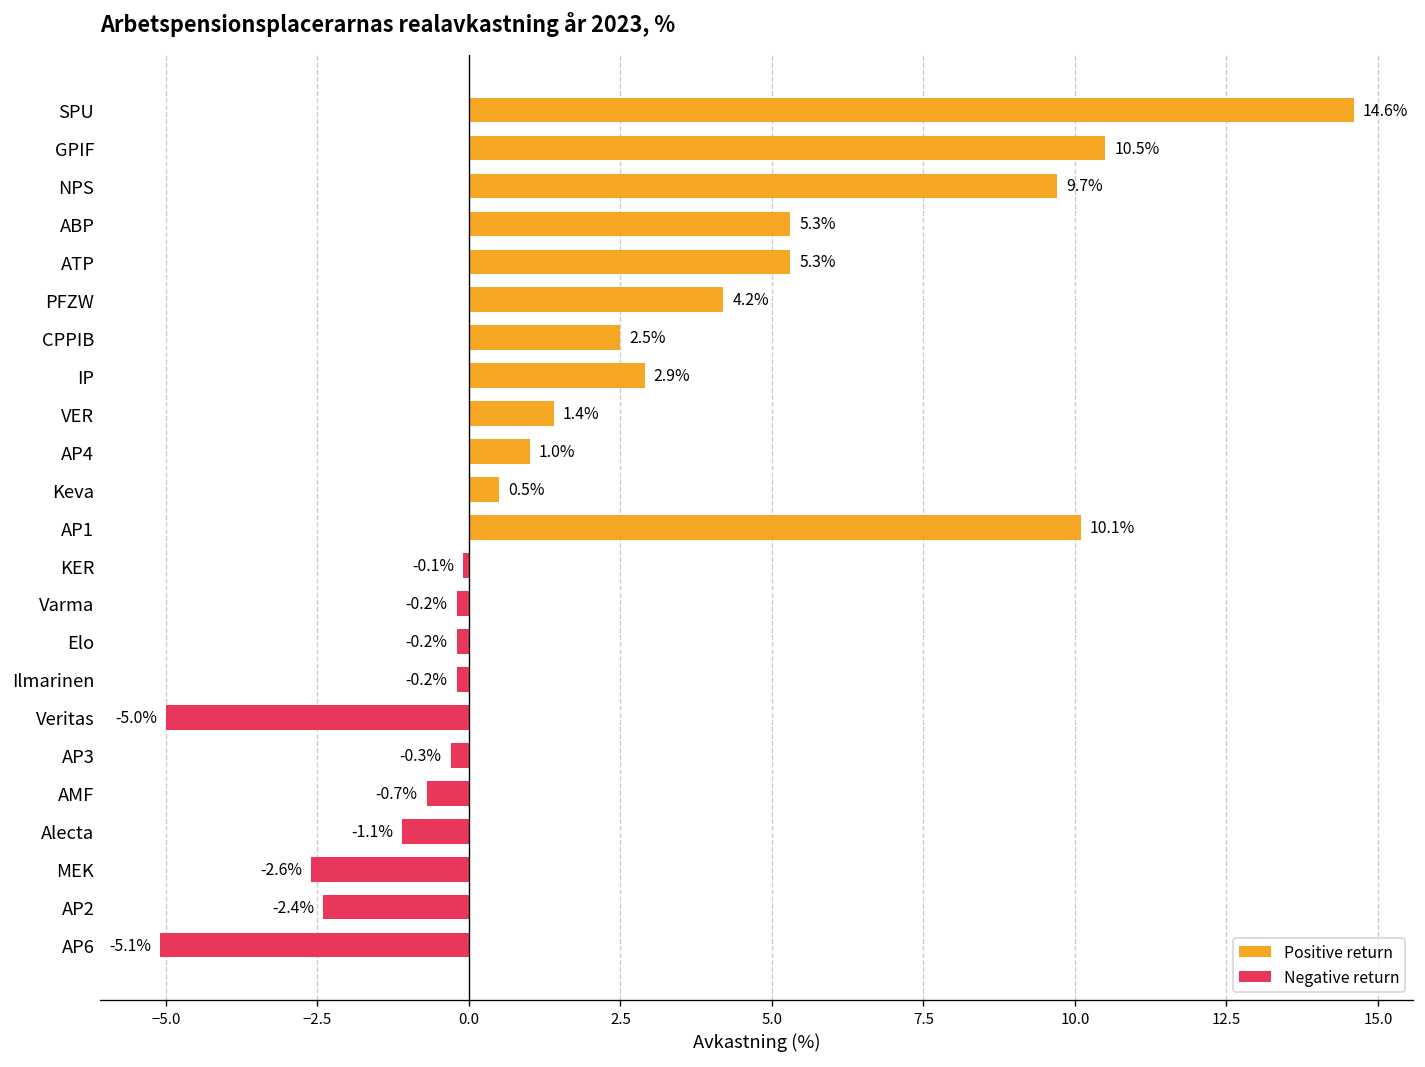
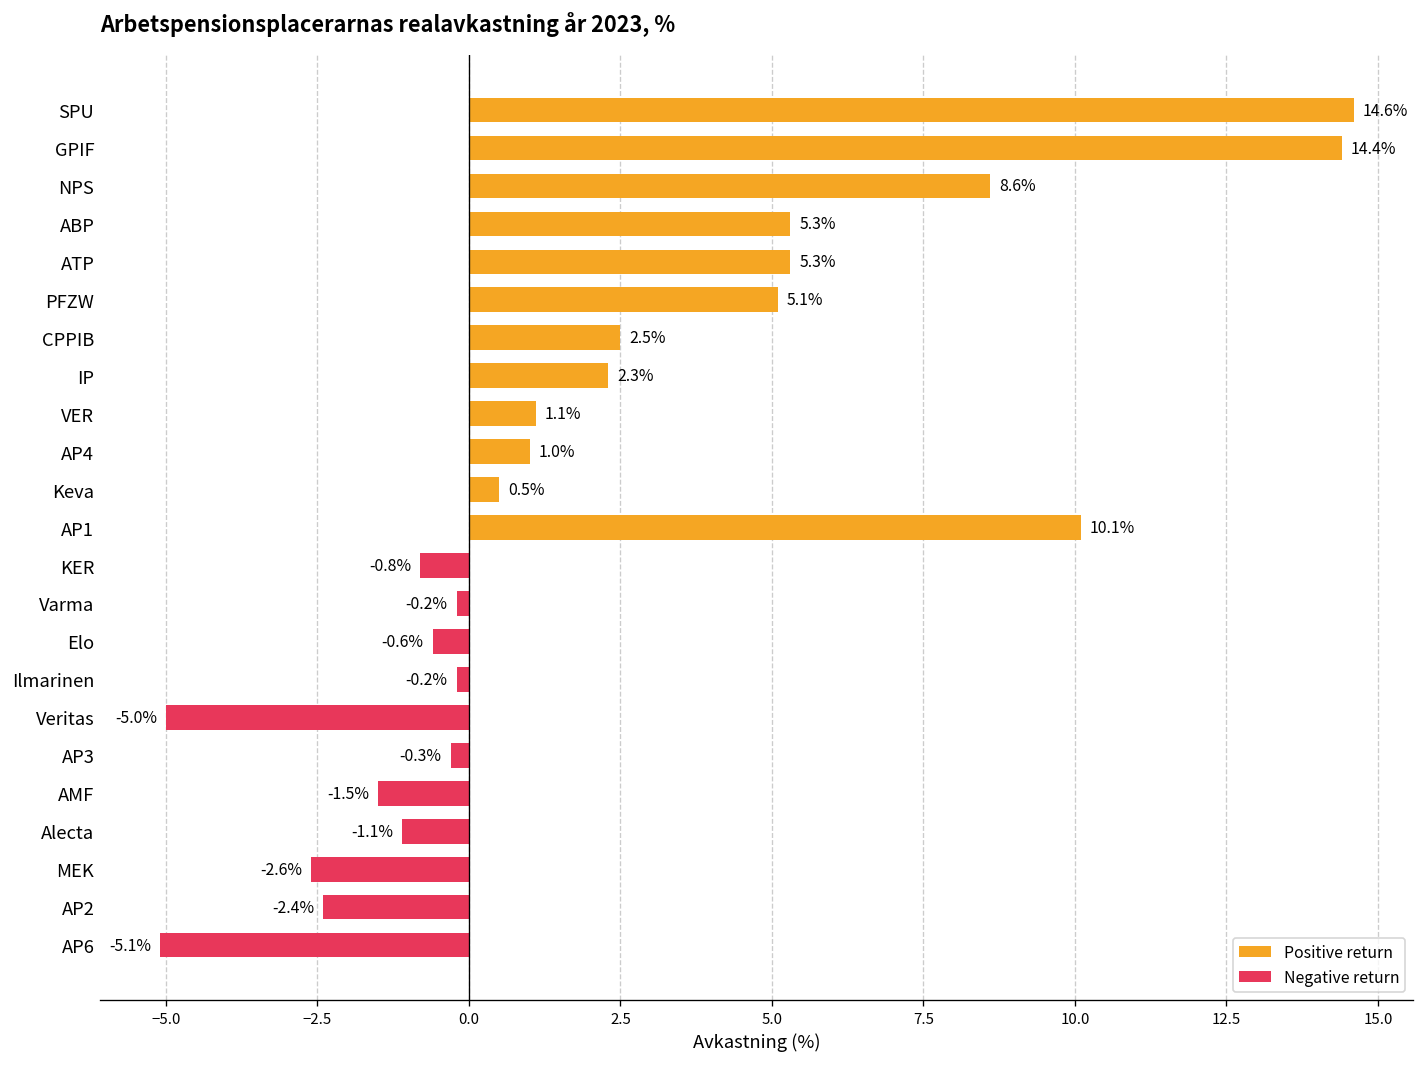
Positive return, GPIF: 10.5% -> 14.4%
Positive return, NPS: 9.7% -> 8.6%
Positive return, PFZW: 4.2% -> 5.1%
Positive return, IP: 2.9% -> 2.3%
Positive return, VER: 1.4% -> 1.1%
Negative return, KER: -0.1% -> -0.8%
Negative return, Elo: -0.2% -> -0.6%
Negative return, AMF: -0.7% -> -1.5%
